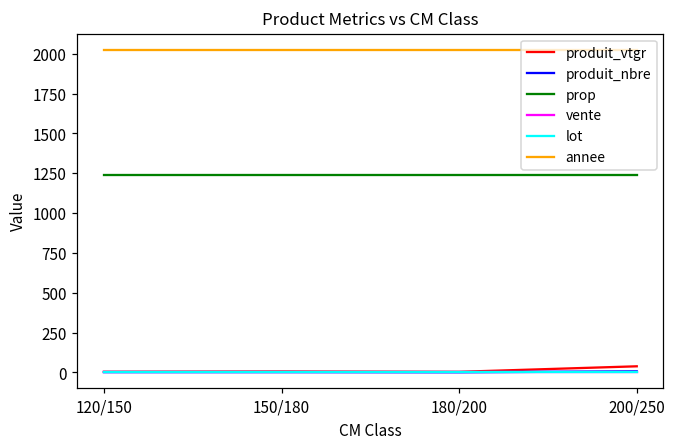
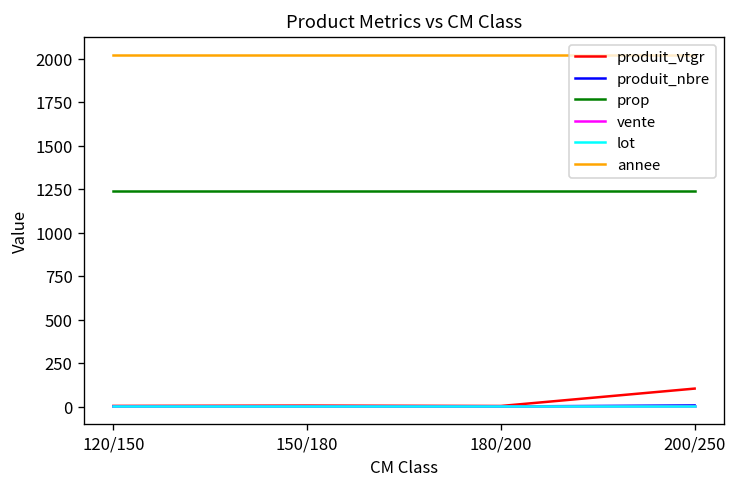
produit_vtgr, 200/250: 40 -> 100
